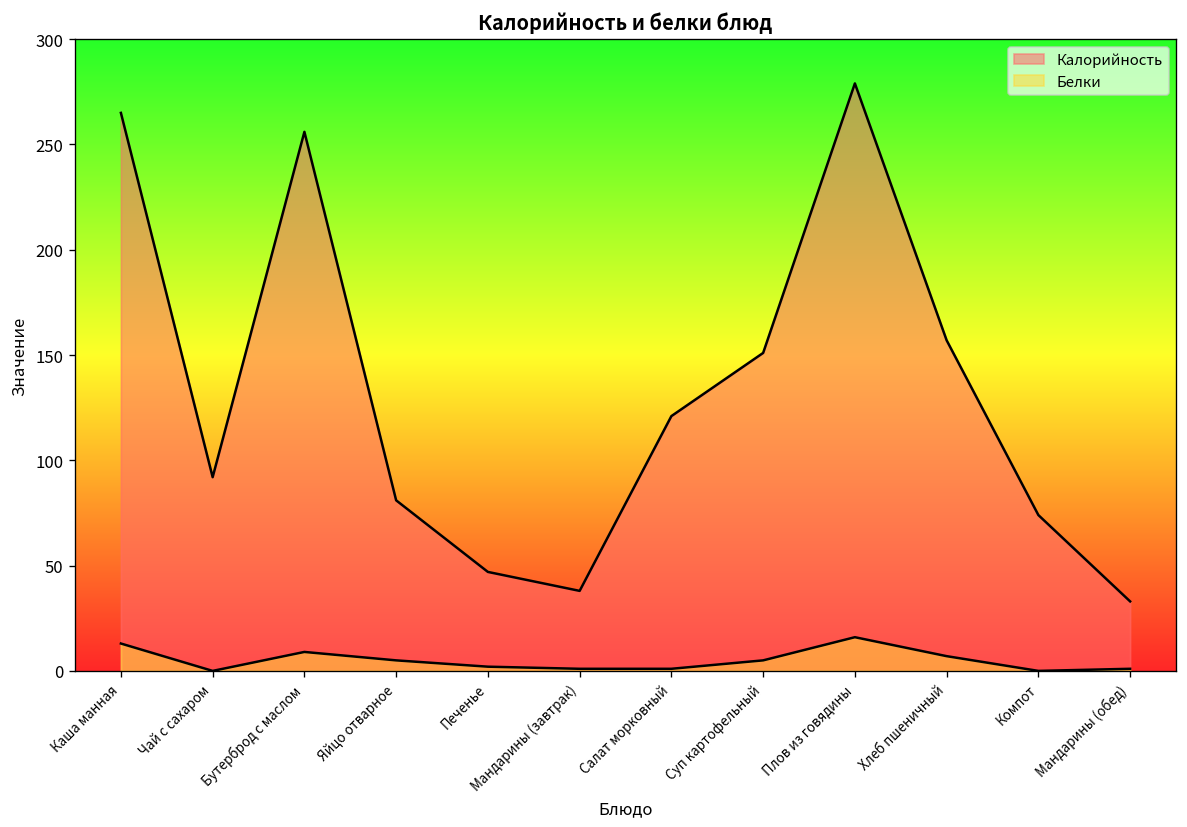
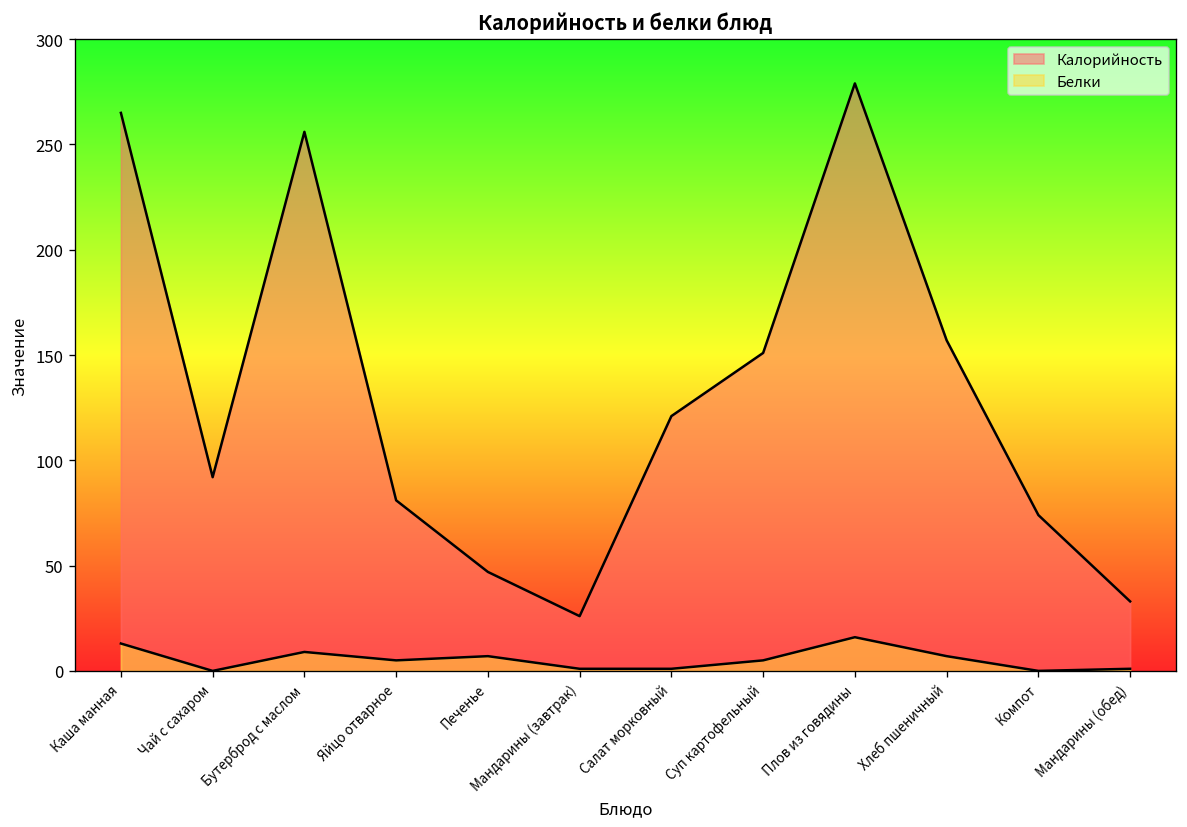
Белки, Печенье: 2 -> 7
Калорийность, Мандарины (завтрак): 38 -> 26
